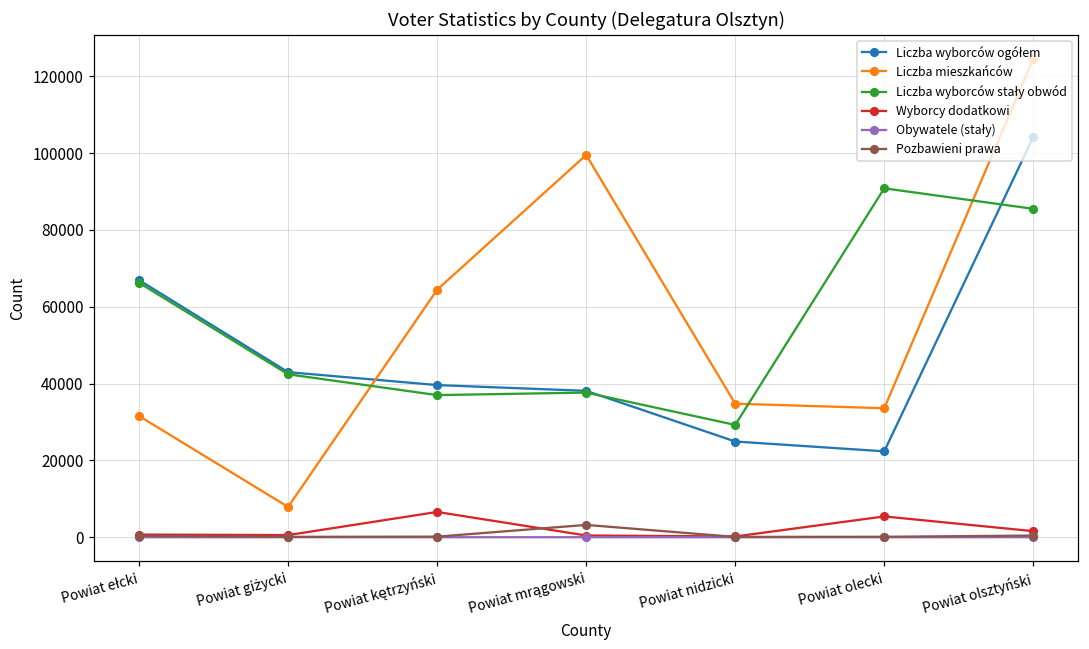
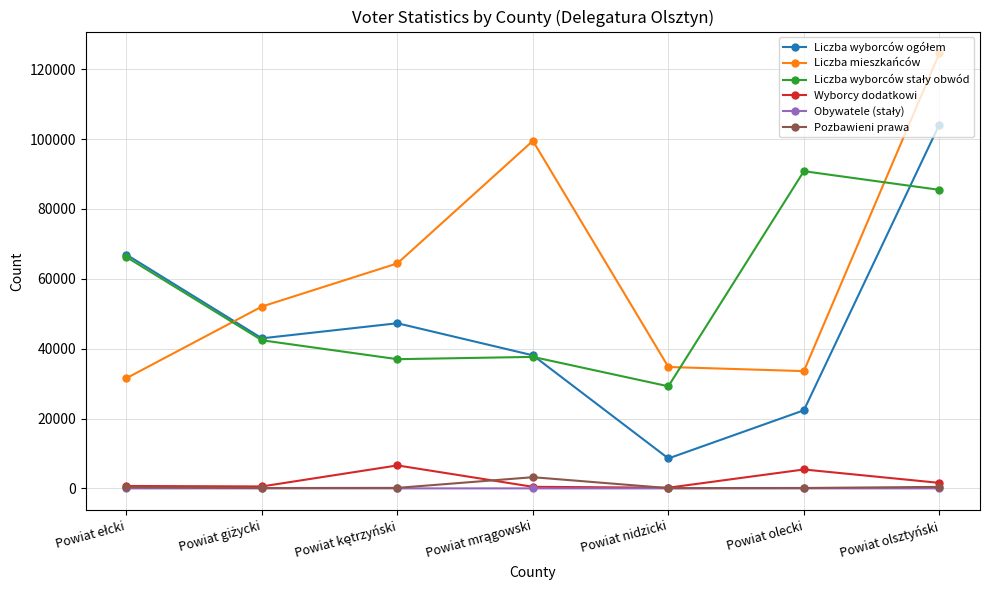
Liczba mieszkańców, Powiat giżycki: 8000 -> 52000
Liczba wyborców ogółem, Powiat kętrzyński: 40000 -> 47000
Liczba wyborców ogółem, Powiat nidzicki: 25000 -> 9000
